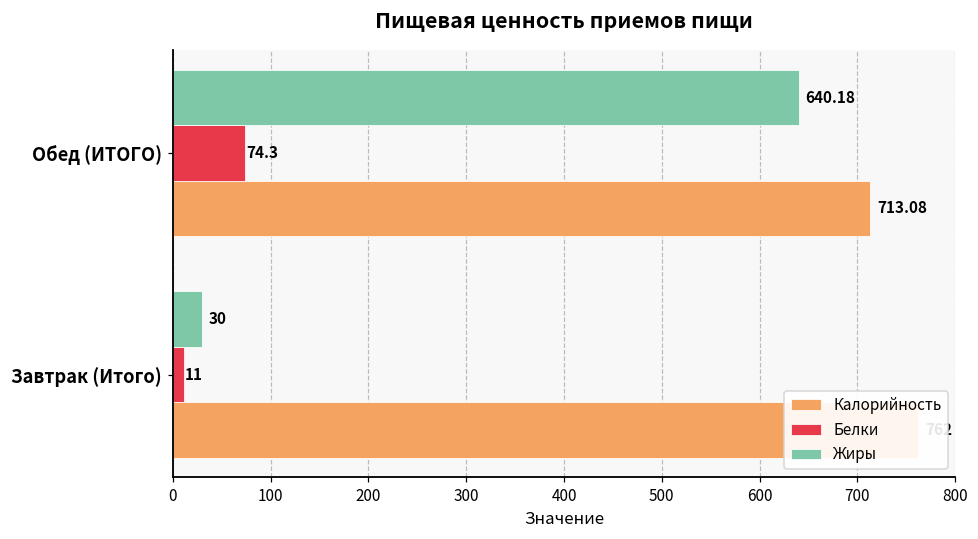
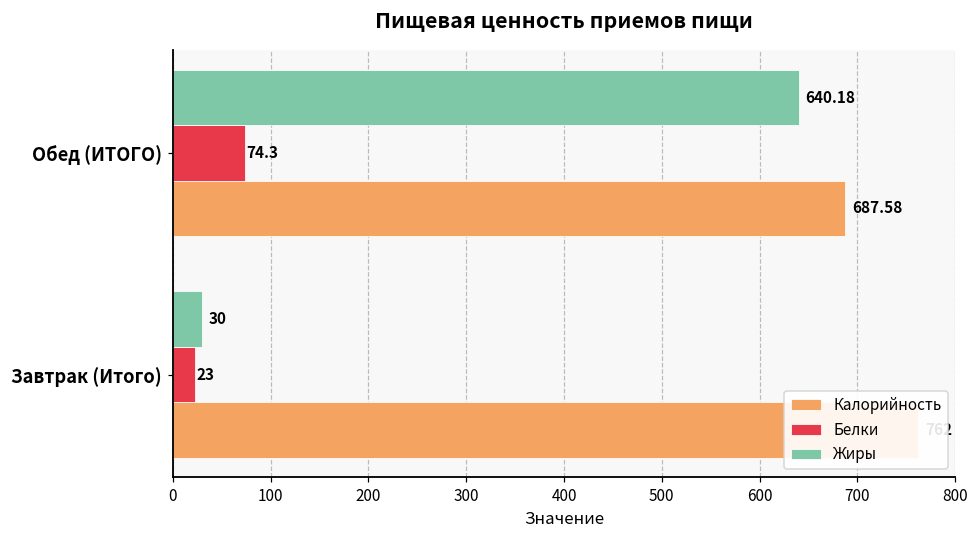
Калорийность, Обед (ИТОГО): 713.08 -> 687.58
Белки, Завтрак (Итого): 11 -> 23
